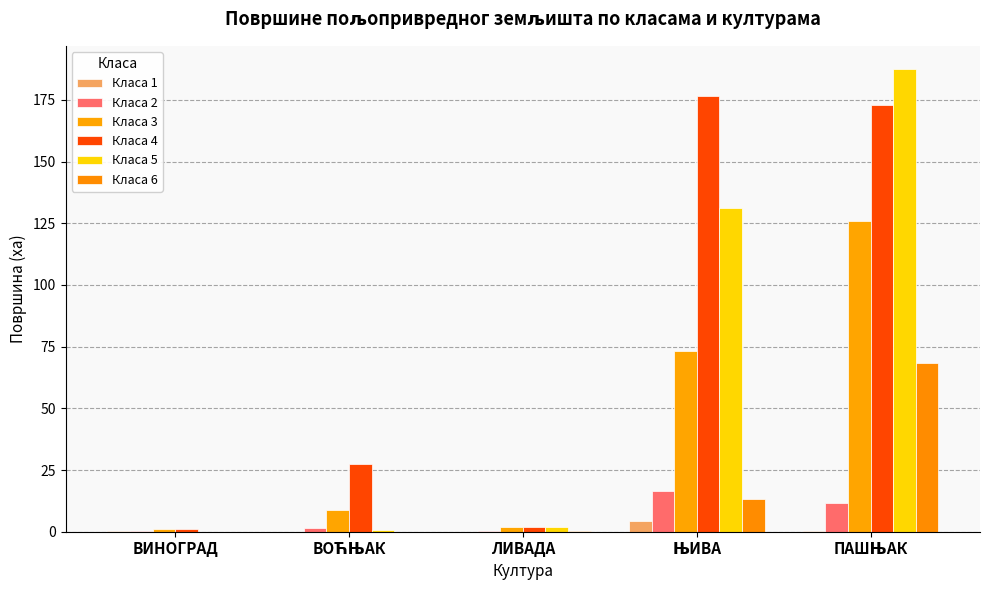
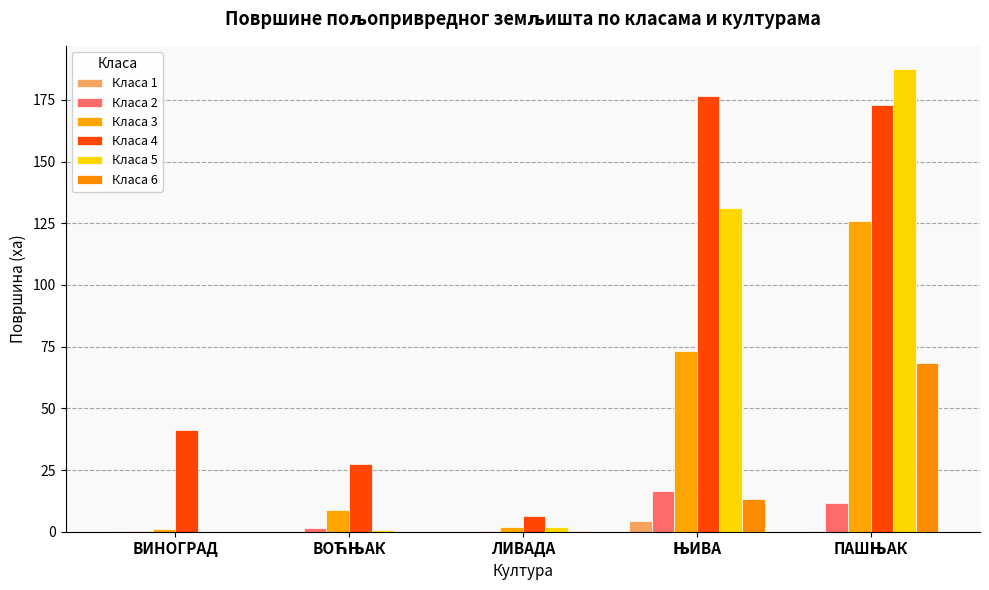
Класа 4, ВИНОГРАД: 1 -> 41
Класа 4, ЛИВАДА: 2 -> 6
